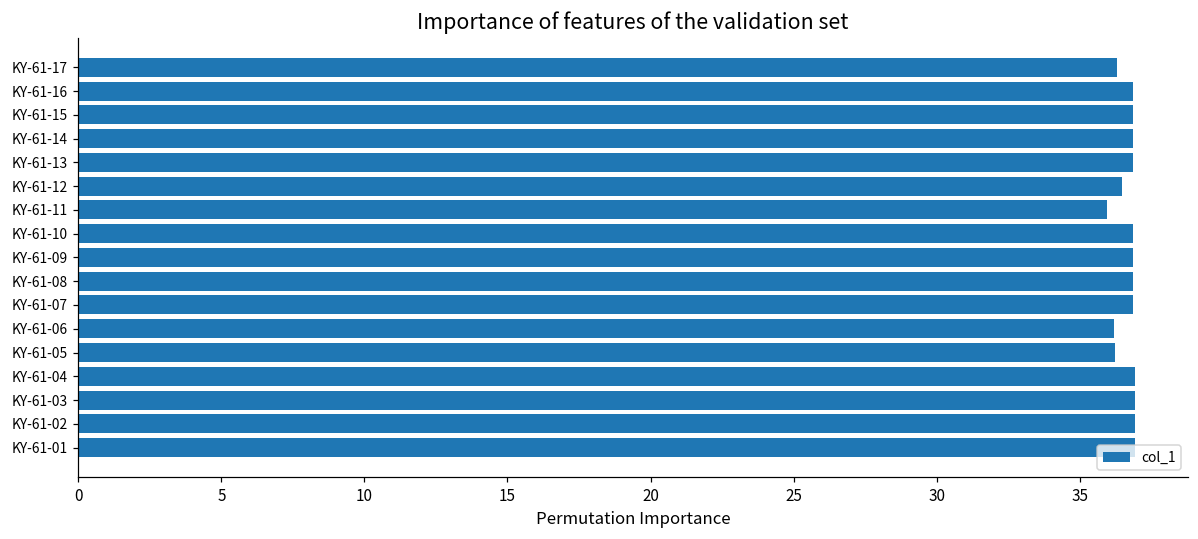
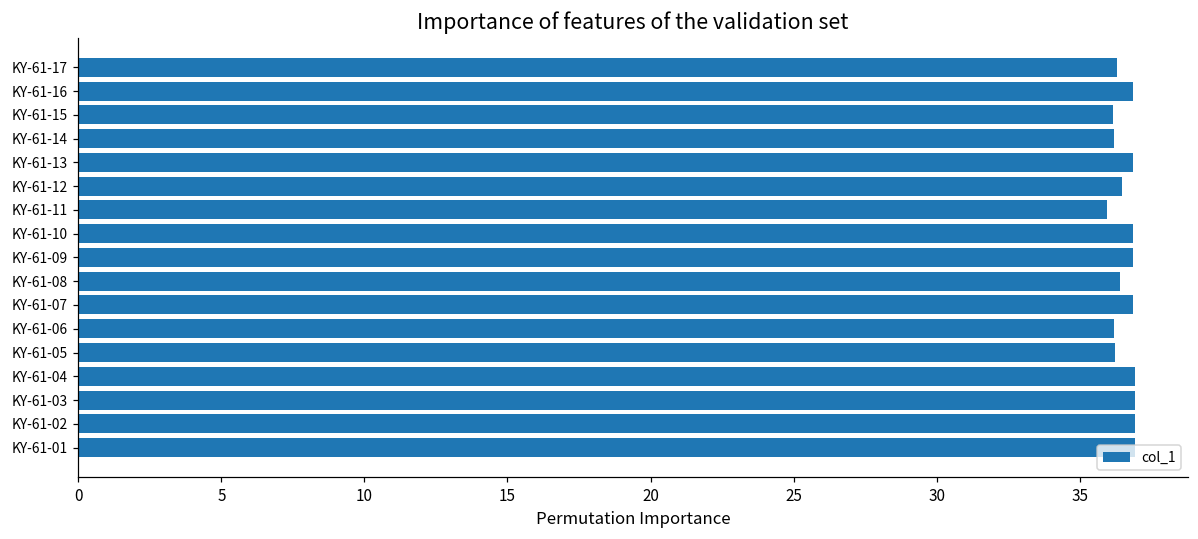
KY-61-15: 36.9 -> 36.2
KY-61-14: 36.9 -> 36.2
KY-61-08: 36.9 -> 36.4
